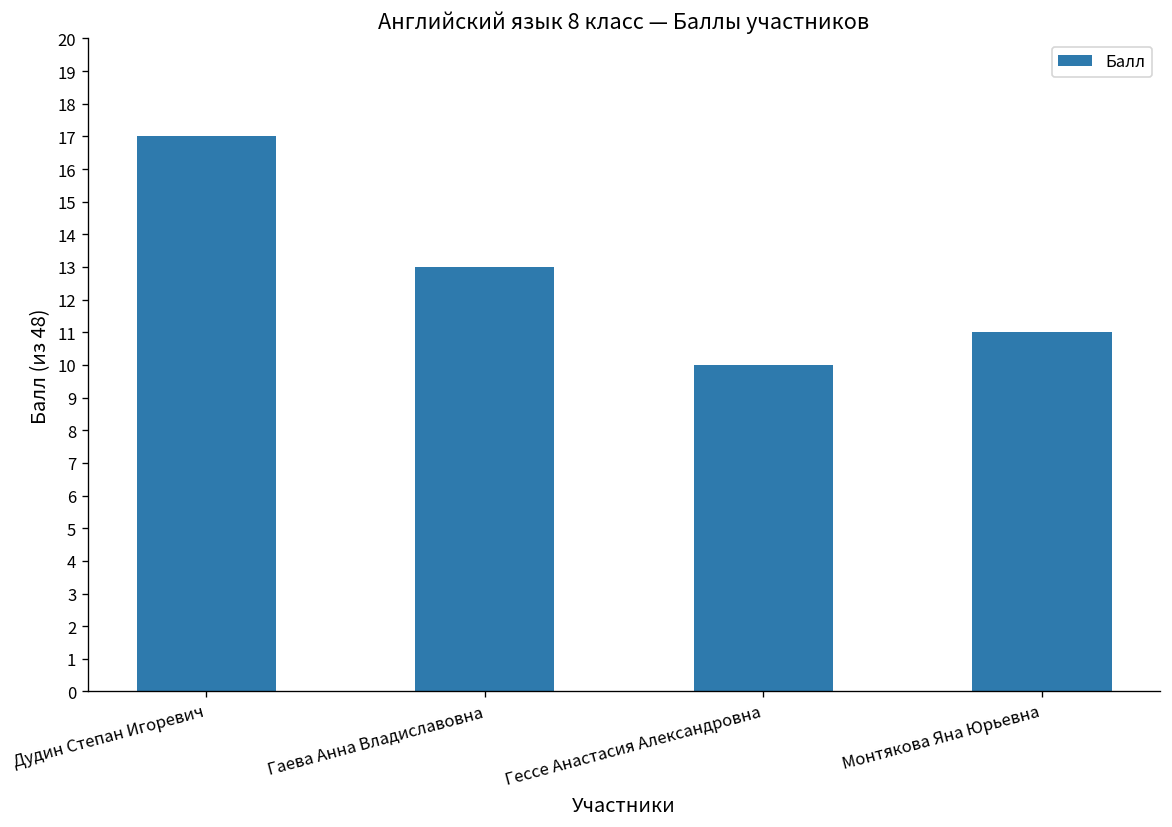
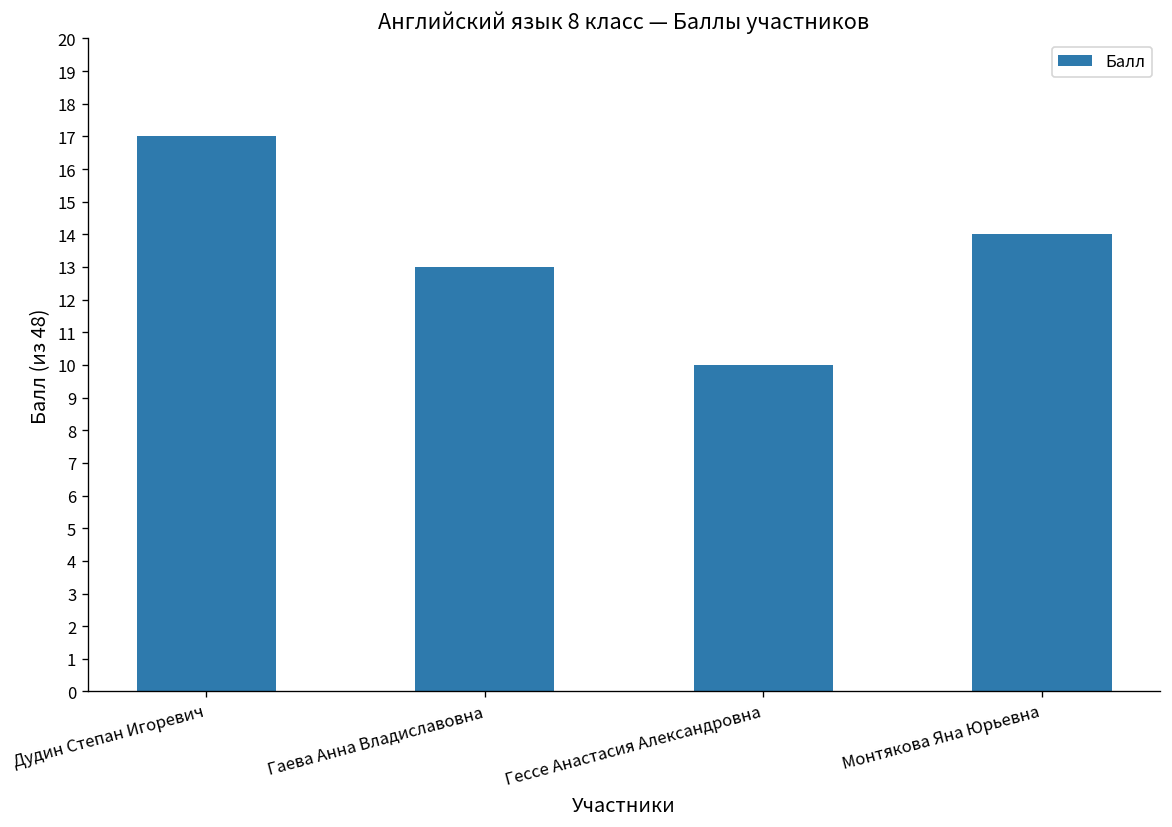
Монтякова Яна Юрьевна: 11 -> 14
